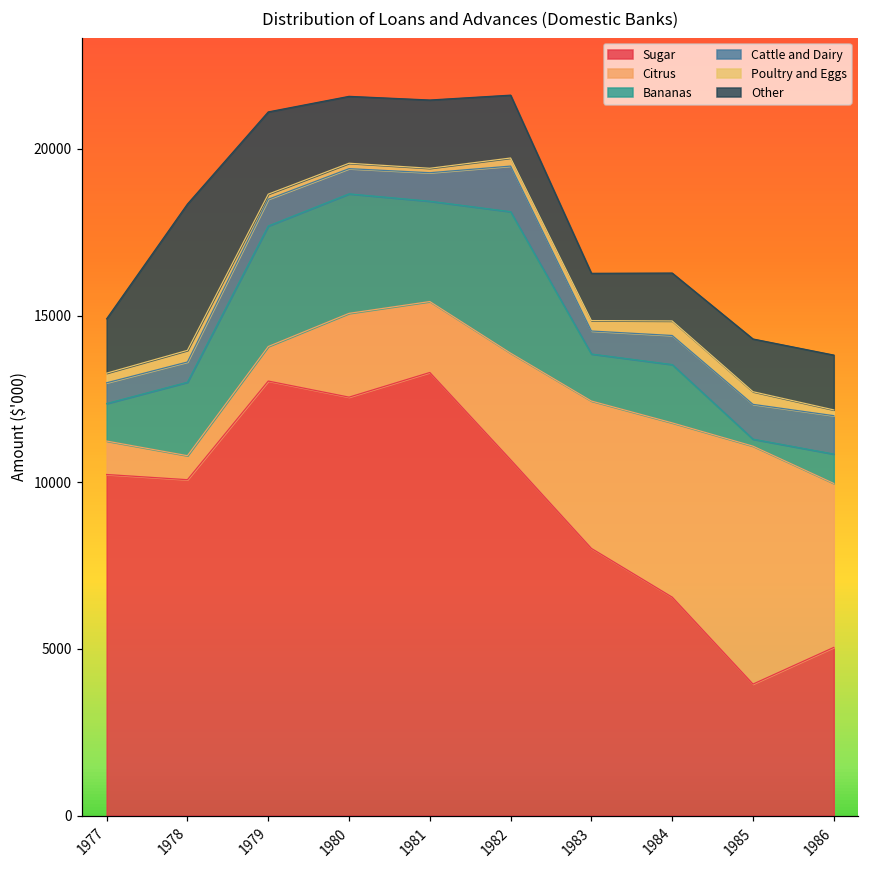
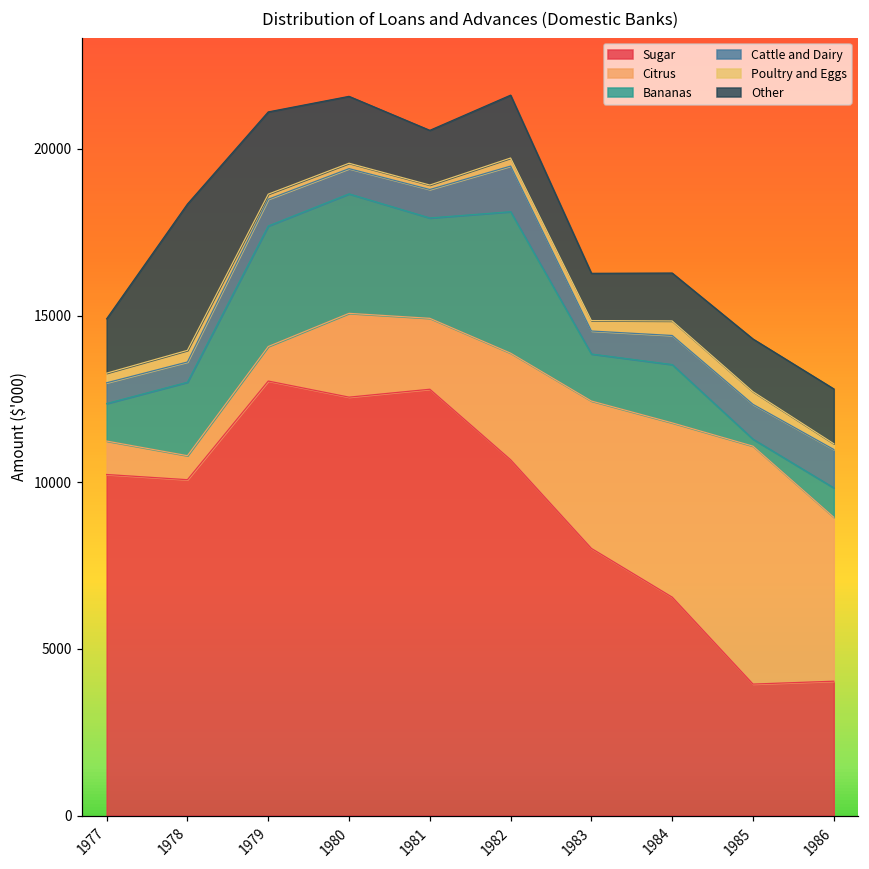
Sugar, 1981: 13300 -> 12800
Other, 1981: 2000 -> 1600
Sugar, 1986: 5000 -> 4000
